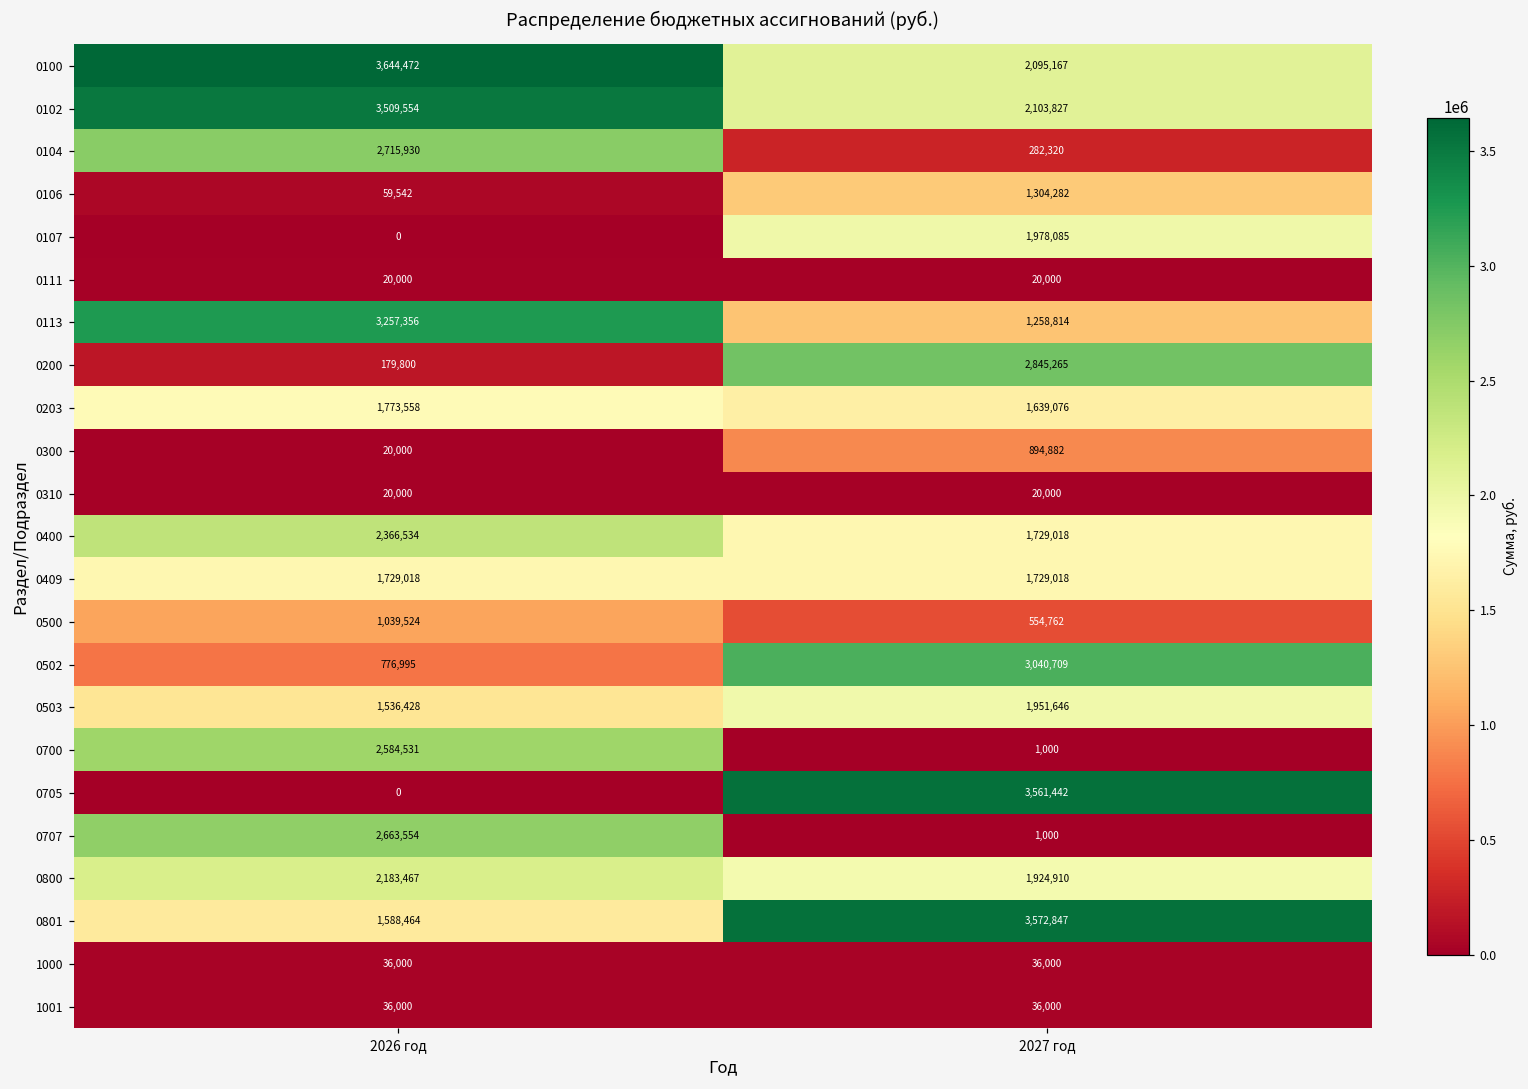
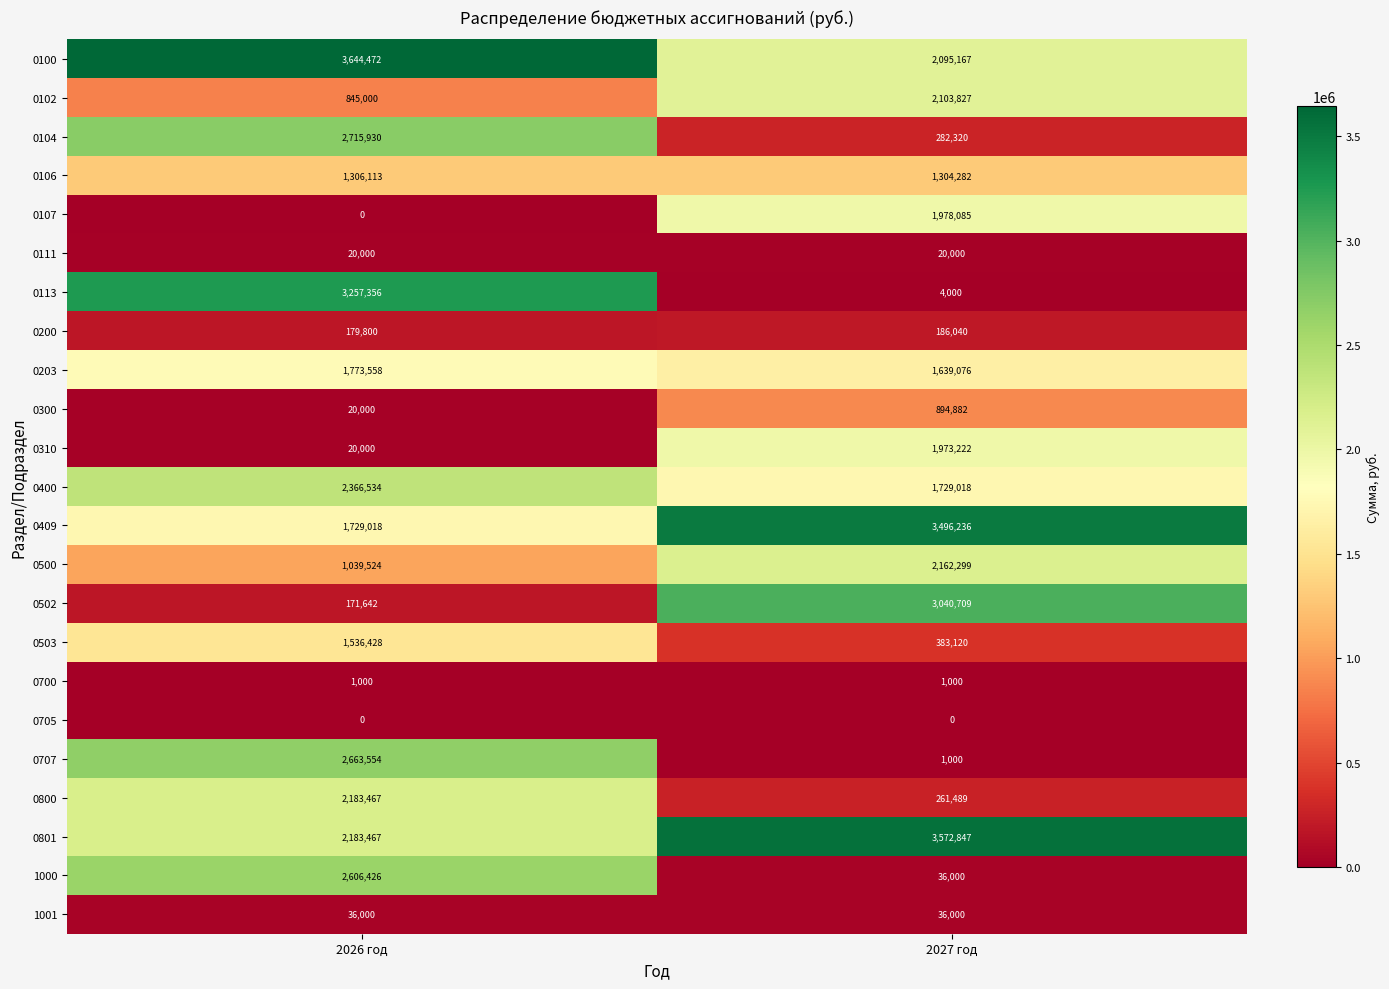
0102, 2026 год: 3,509,554 -> 845,000
0106, 2026 год: 59,542 -> 1,306,113
0113, 2027 год: 1,258,814 -> 4,000
0200, 2027 год: 2,845,265 -> 186,040
0310, 2027 год: 20,000 -> 1,973,222
0409, 2027 год: 1,729,018 -> 3,496,236
0500, 2027 год: 554,762 -> 2,162,299
0502, 2026 год: 776,995 -> 171,642
0503, 2027 год: 1,951,646 -> 383,120
0700, 2026 год: 2,584,531 -> 1,000
0705, 2027 год: 3,561,442 -> 0
0800, 2027 год: 1,924,910 -> 261,489
0801, 2026 год: 1,588,464 -> 2,183,467
1000, 2026 год: 36,000 -> 2,606,426
